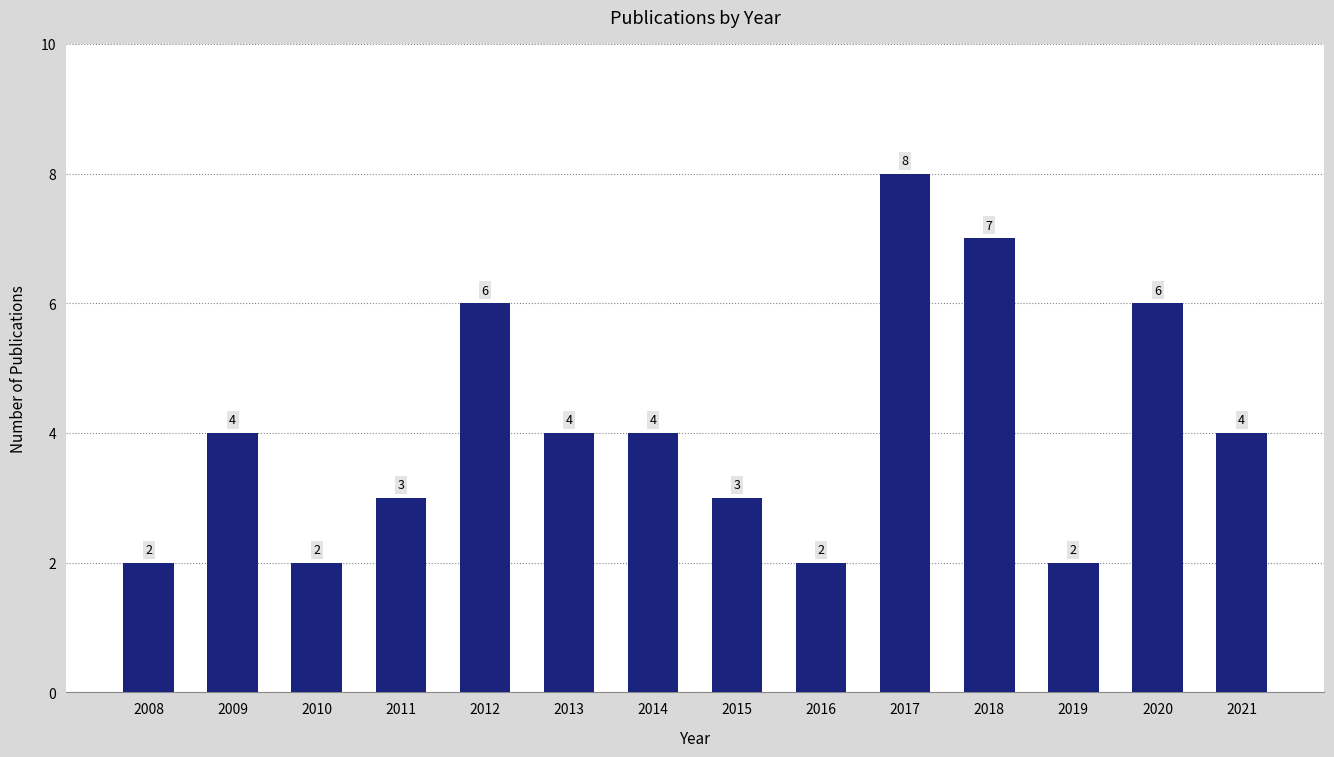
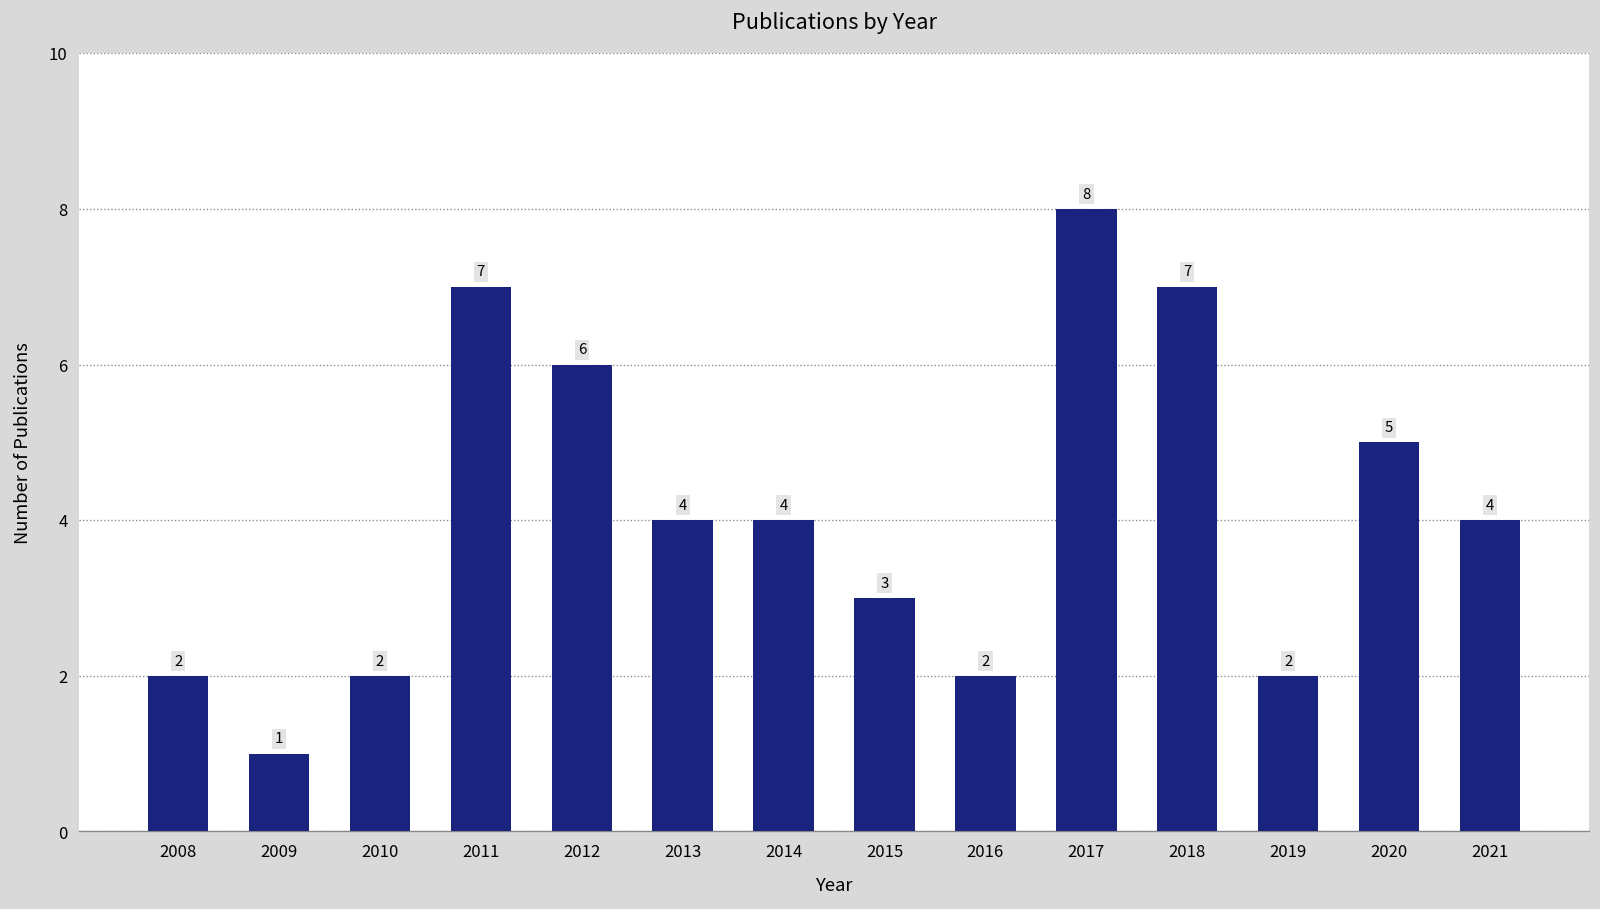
2009: 4 -> 1
2011: 3 -> 7
2020: 6 -> 5
